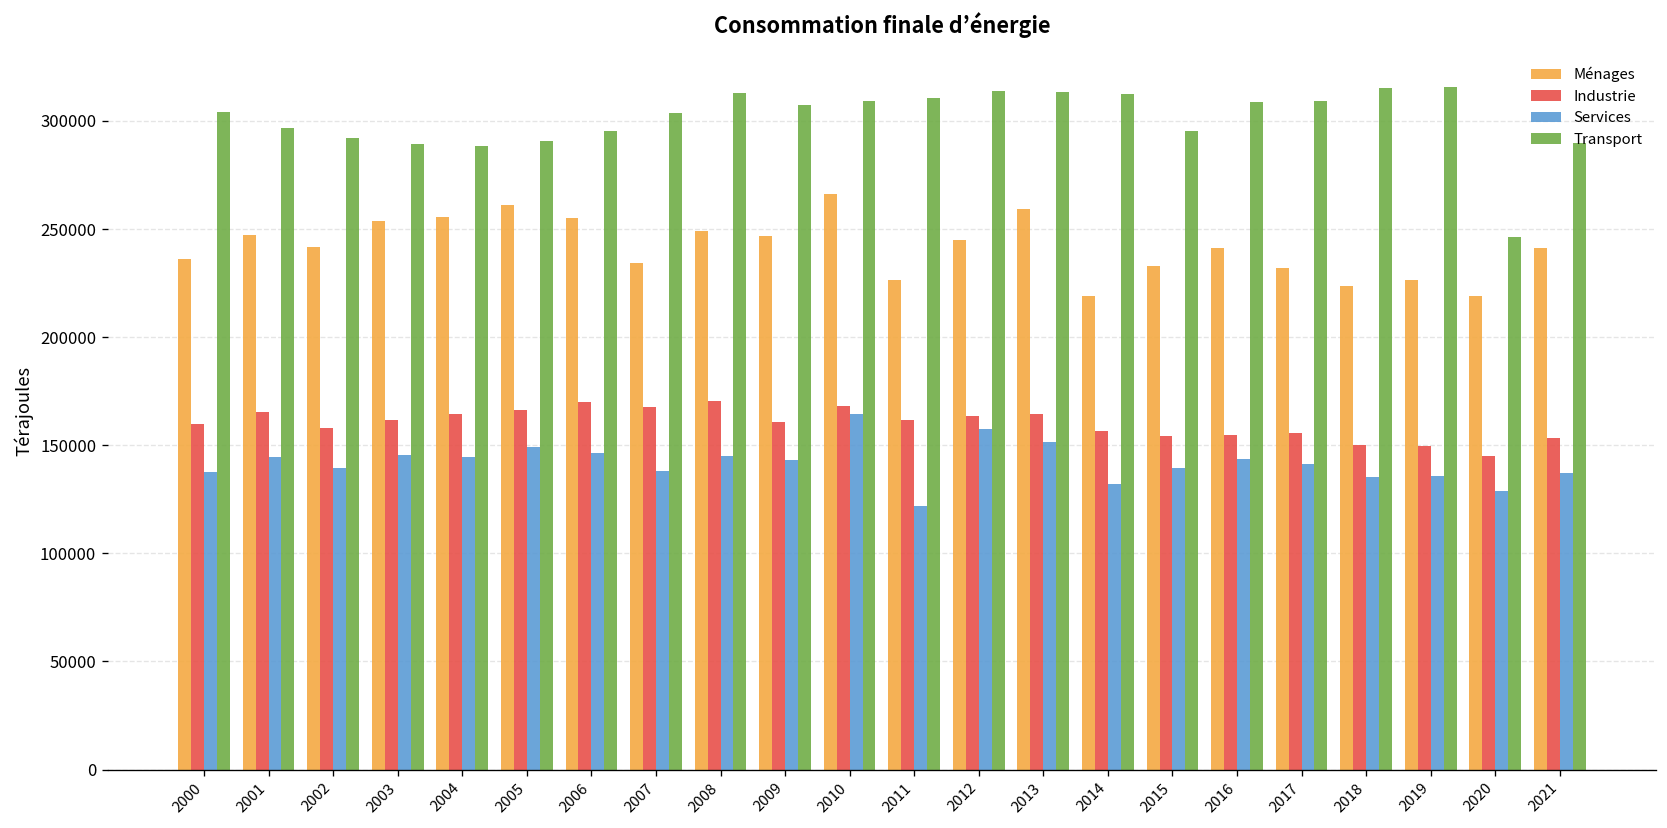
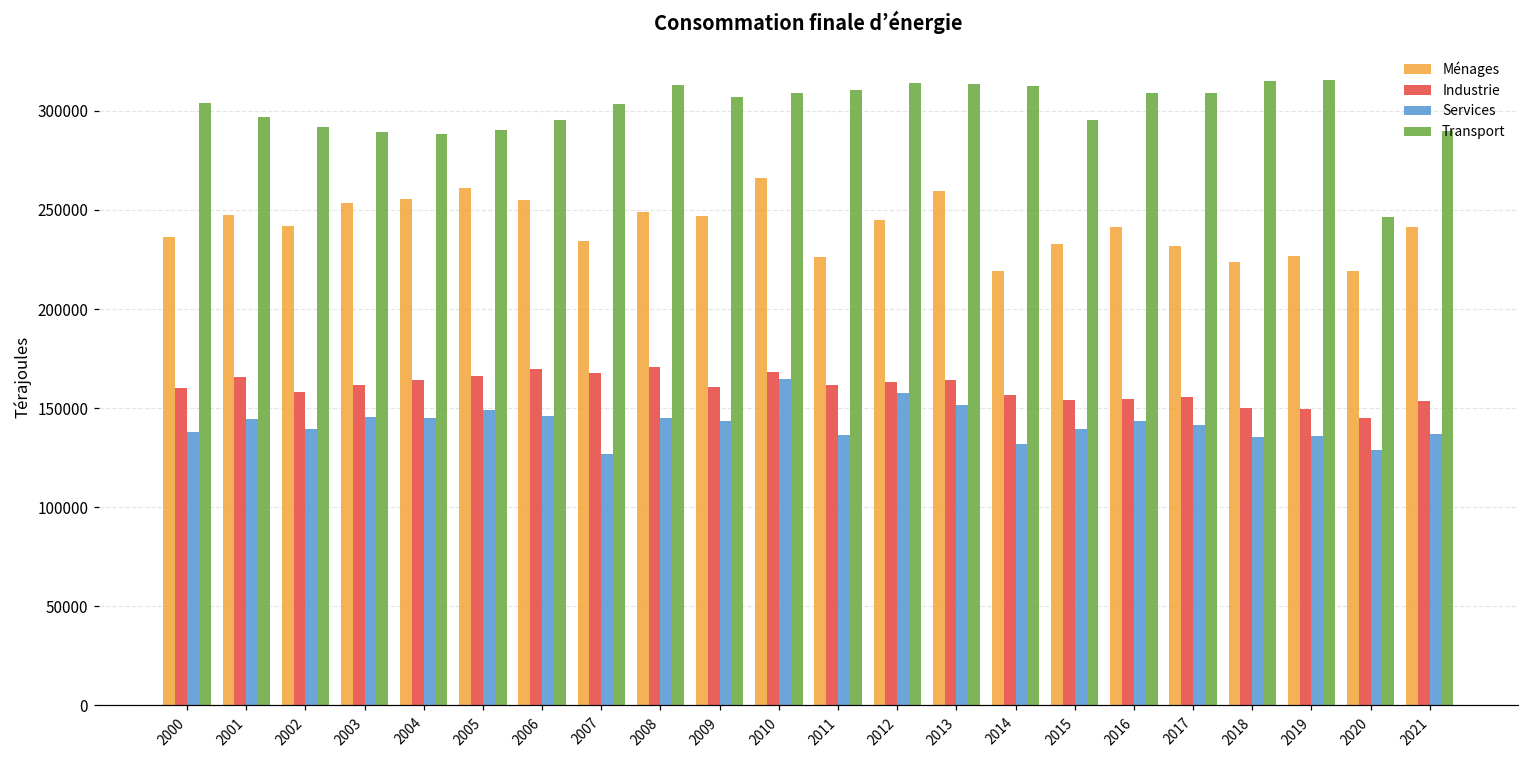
Services, 2007: 138000 -> 127000
Services, 2011: 122000 -> 136000
